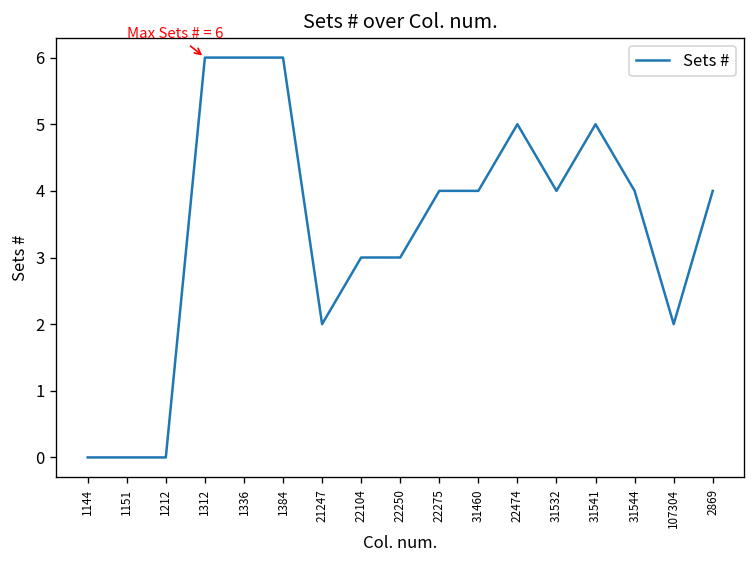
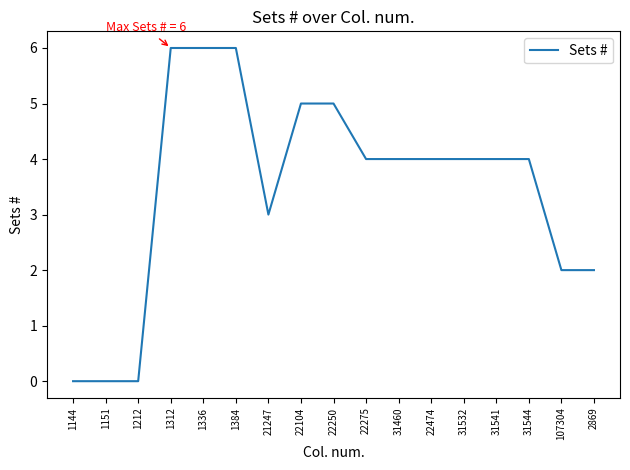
21247: 2 -> 3
22104: 3 -> 5
22250: 3 -> 5
22474: 5 -> 4
31541: 5 -> 4
2869: 4 -> 2
